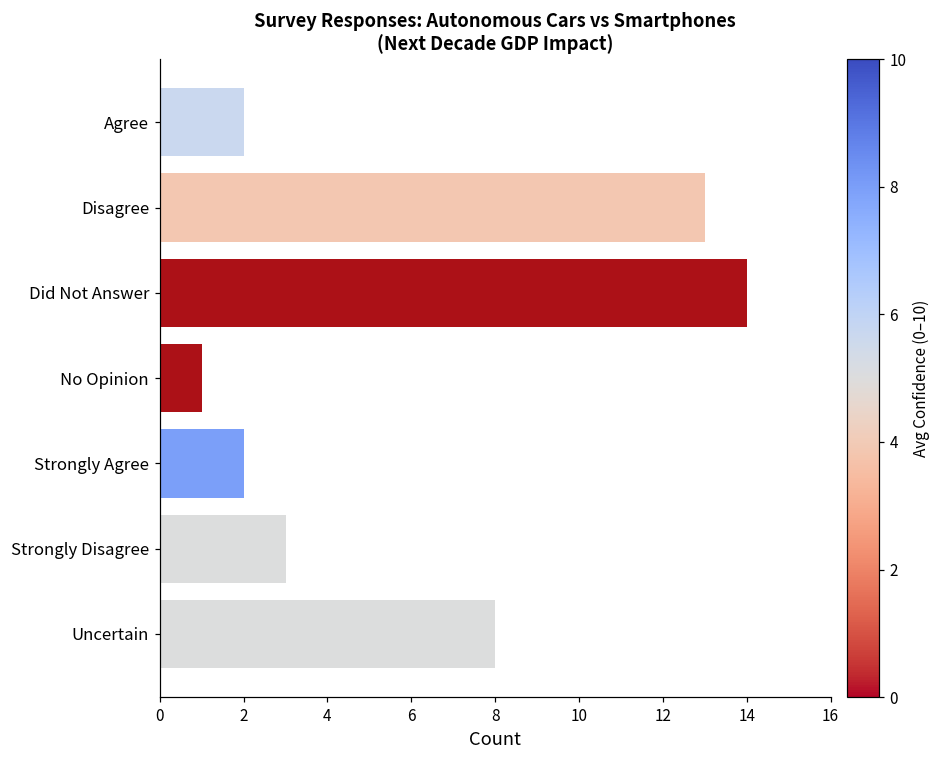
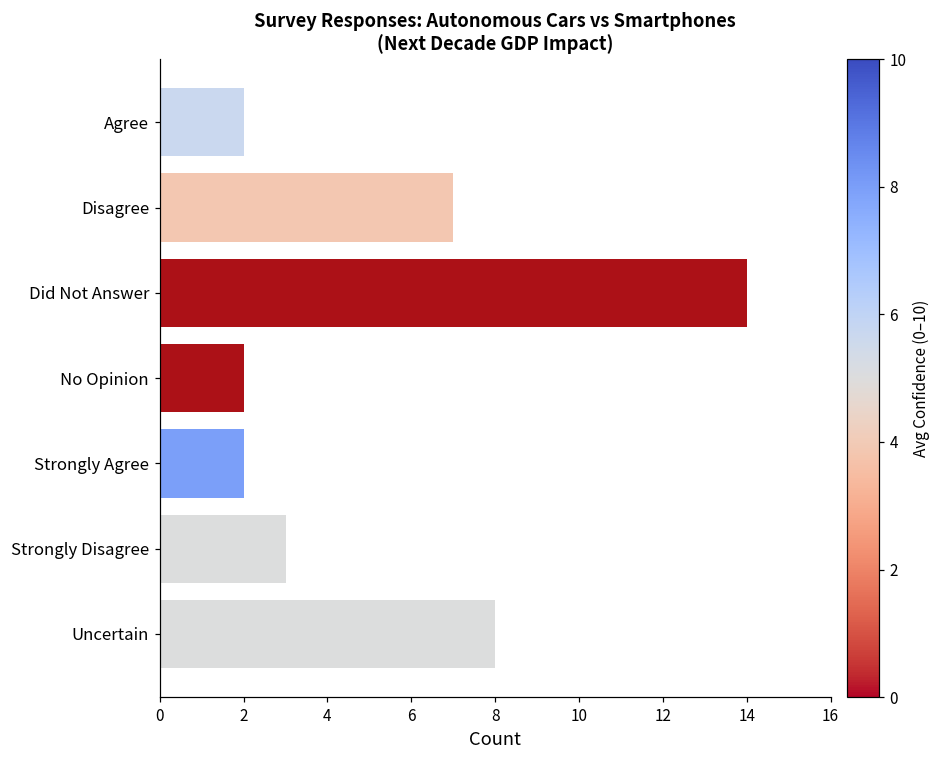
Disagree: 13 -> 7
No Opinion: 1 -> 2
